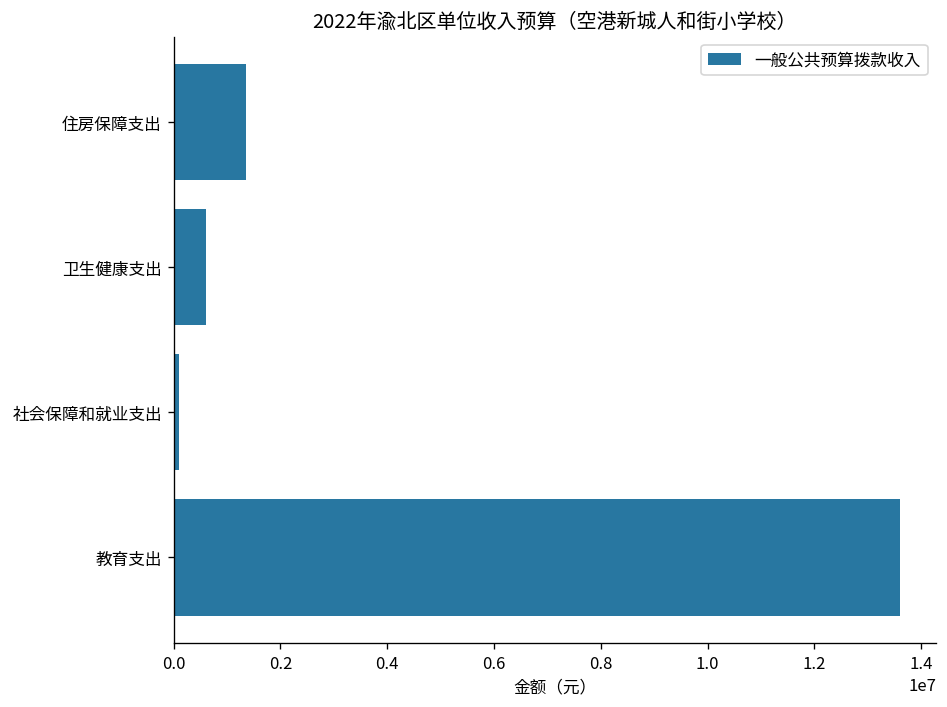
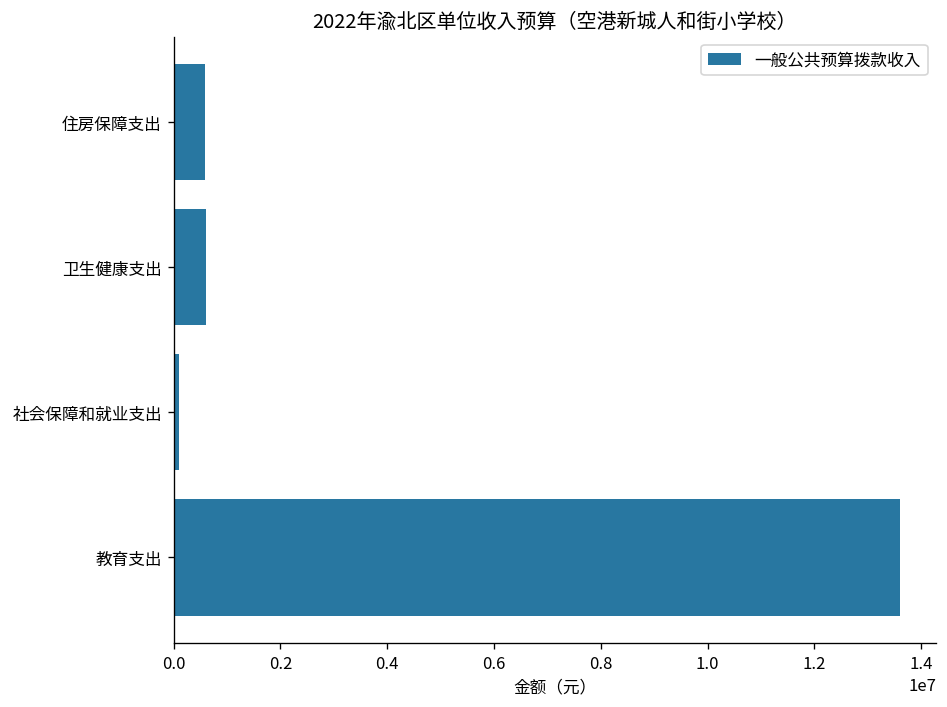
住房保障支出: 1400000 -> 600000
